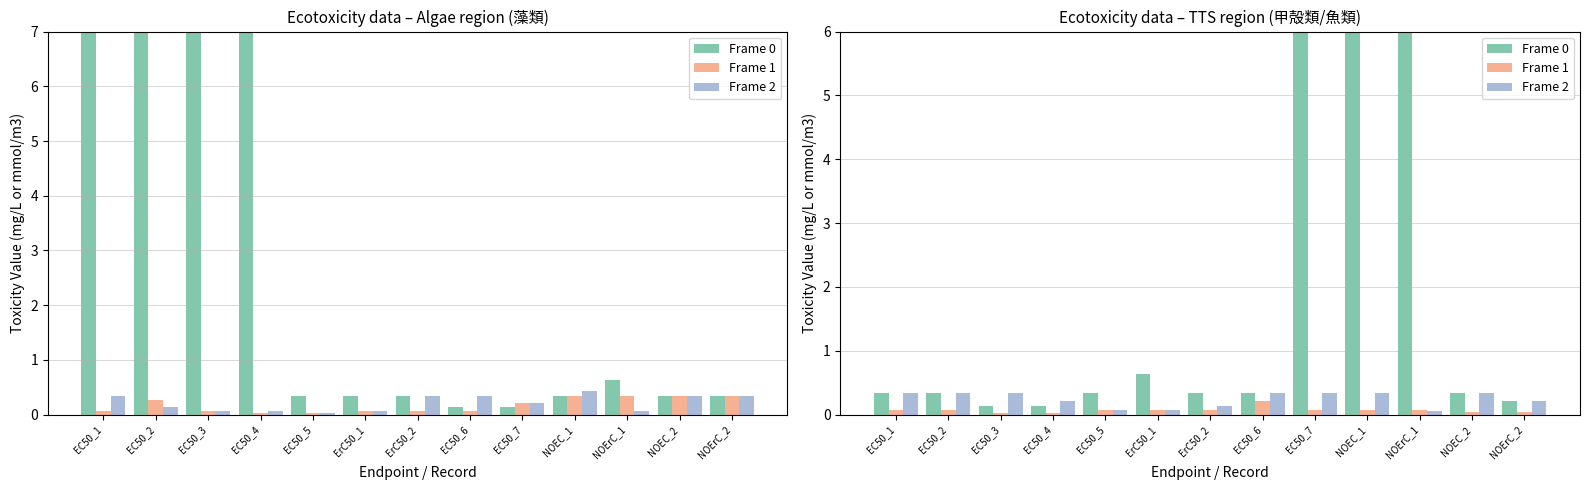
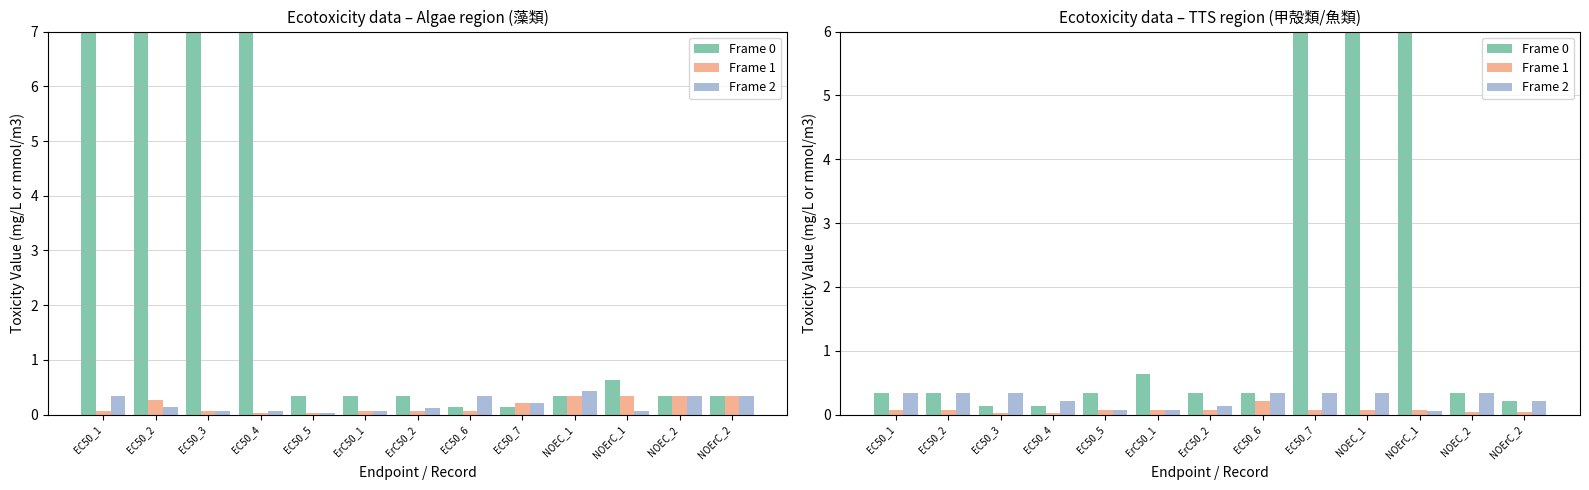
Ecotoxicity data – Algae region (藻類), Frame 2, ErC50_2: 0.3 -> 0.1
